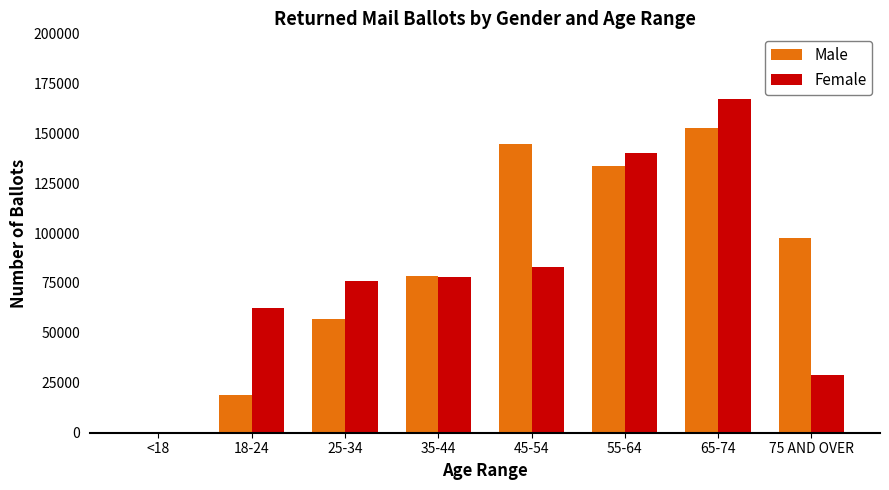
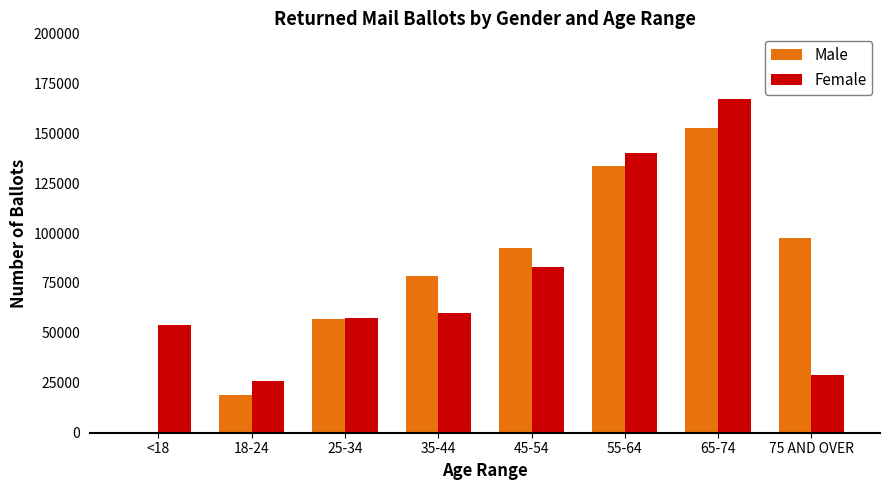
Female, <18: 0 -> 54000
Female, 18-24: 62000 -> 26000
Female, 25-34: 76000 -> 58000
Female, 35-44: 78000 -> 60000
Male, 45-54: 144000 -> 93000
